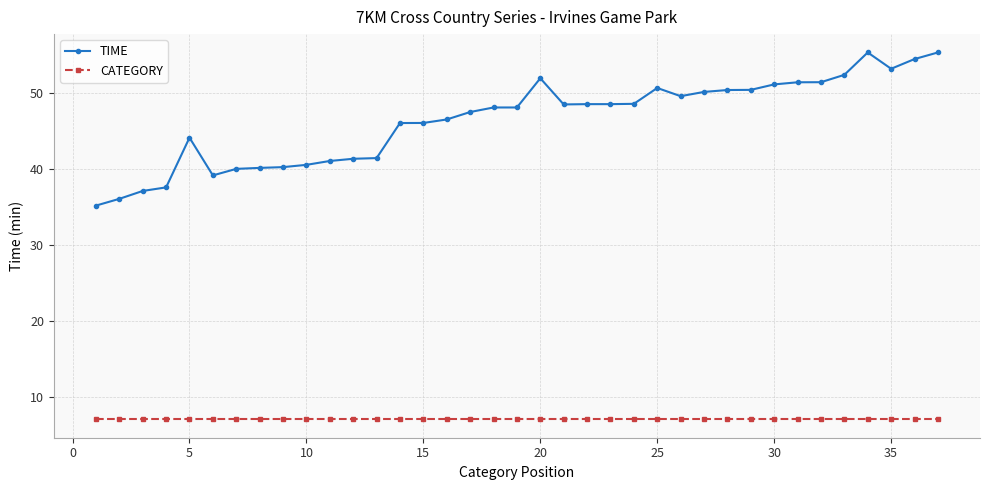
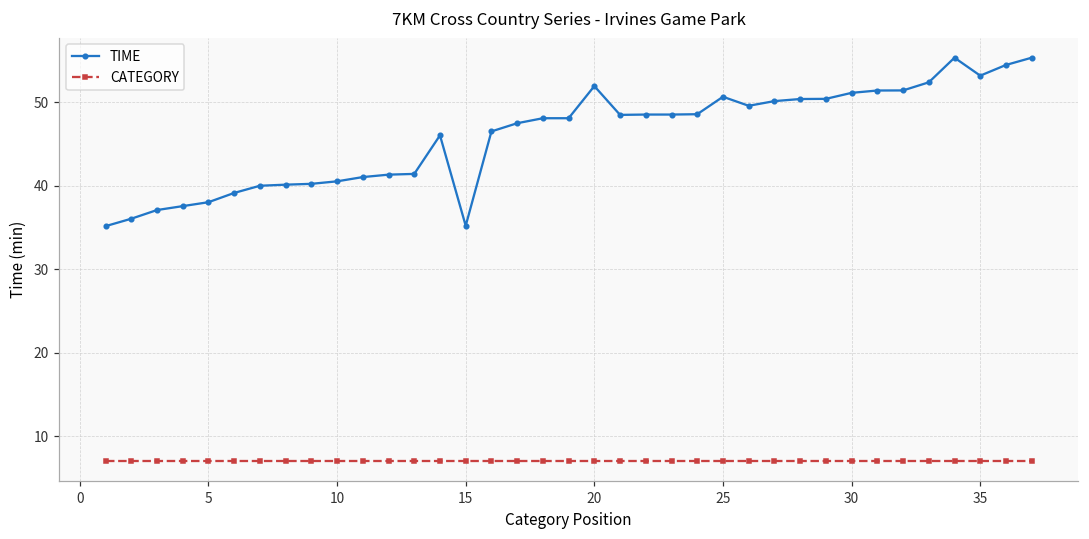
TIME, 5: 44 -> 38
TIME, 15: 46 -> 35
